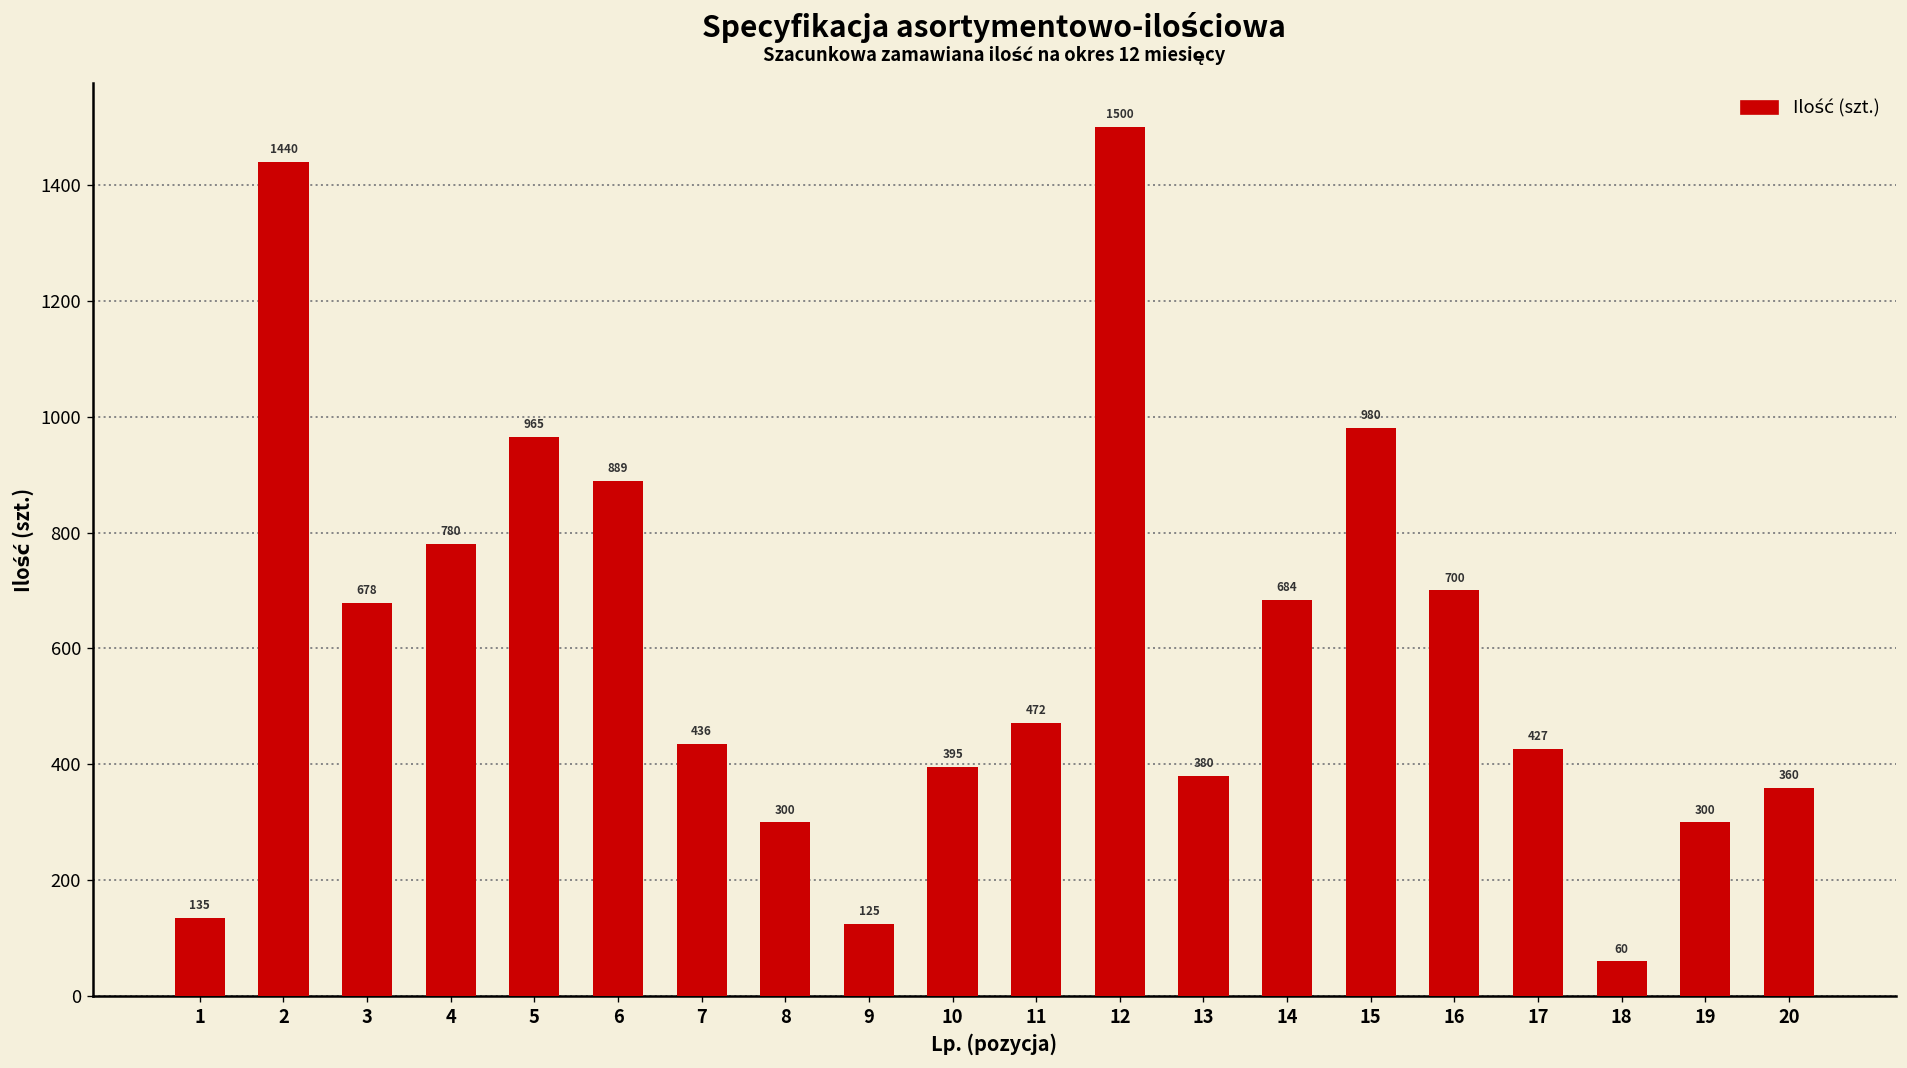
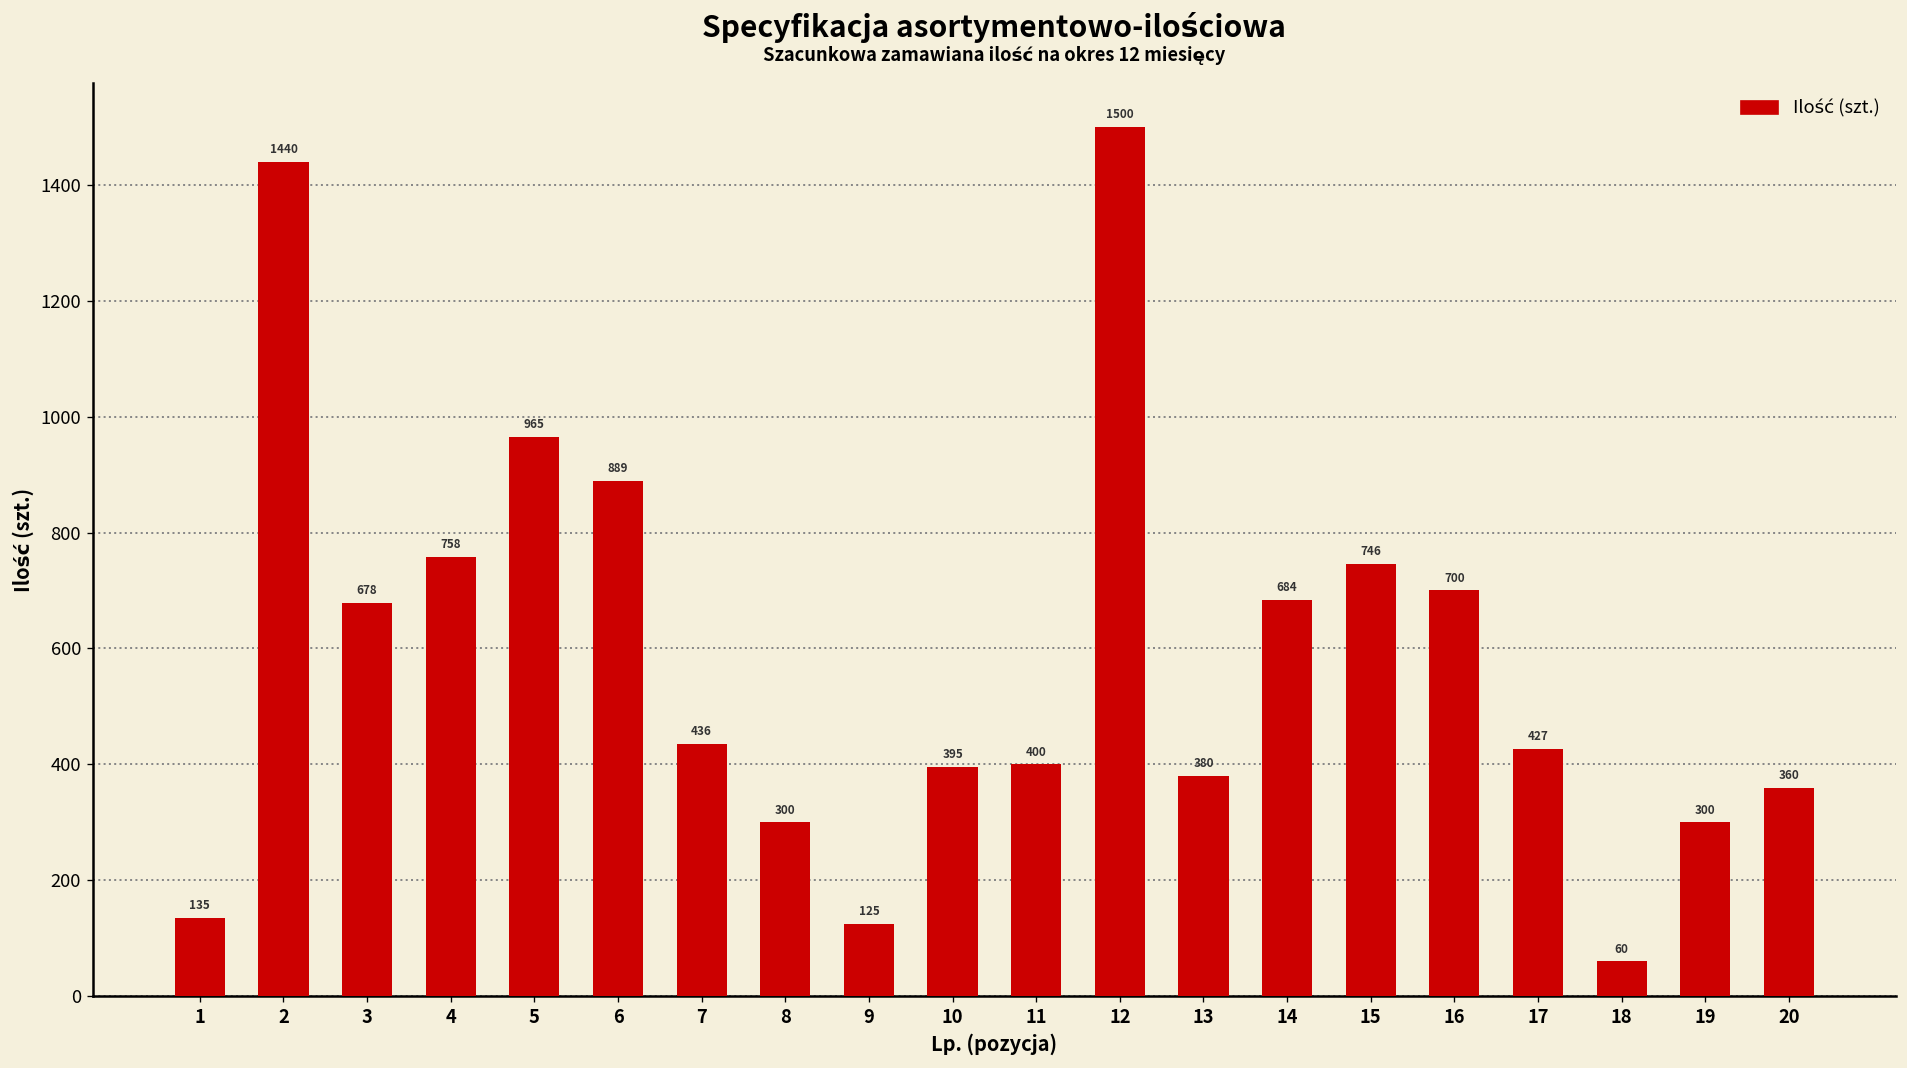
4: 780 -> 758
11: 472 -> 400
15: 980 -> 746
